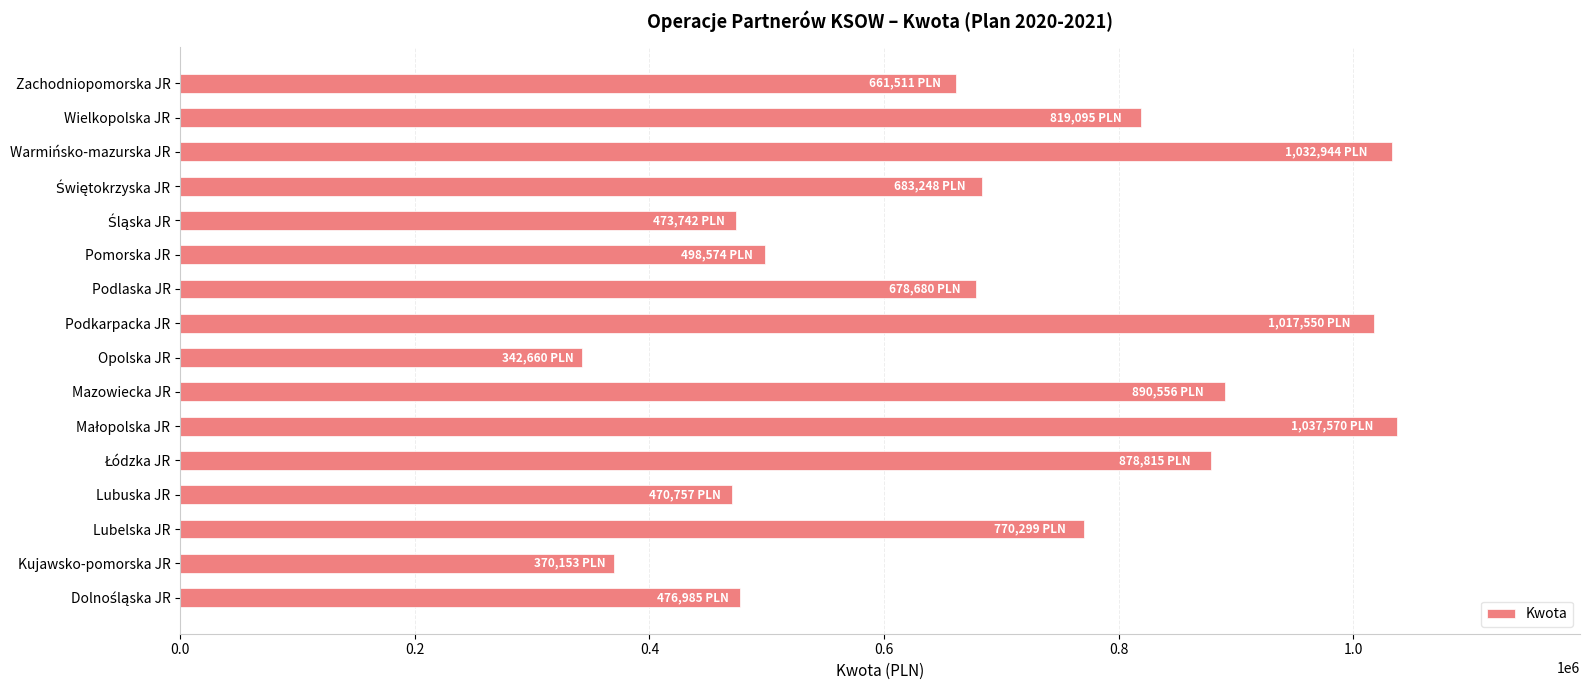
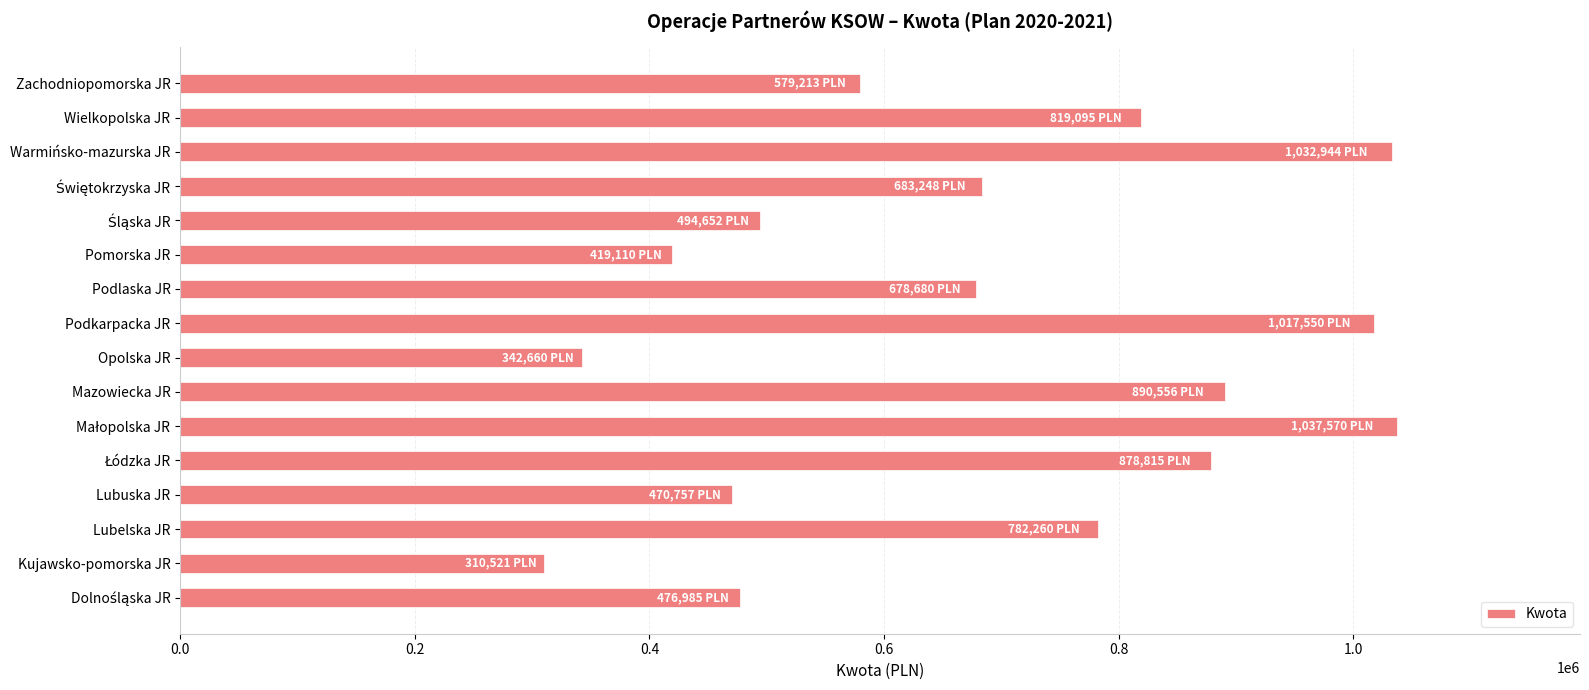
Zachodniopomorska JR: 661,511 -> 579,213
Śląska JR: 473,742 -> 494,652
Pomorska JR: 498,574 -> 419,110
Lubelska JR: 770,299 -> 782,260
Kujawsko-pomorska JR: 370,153 -> 310,521
